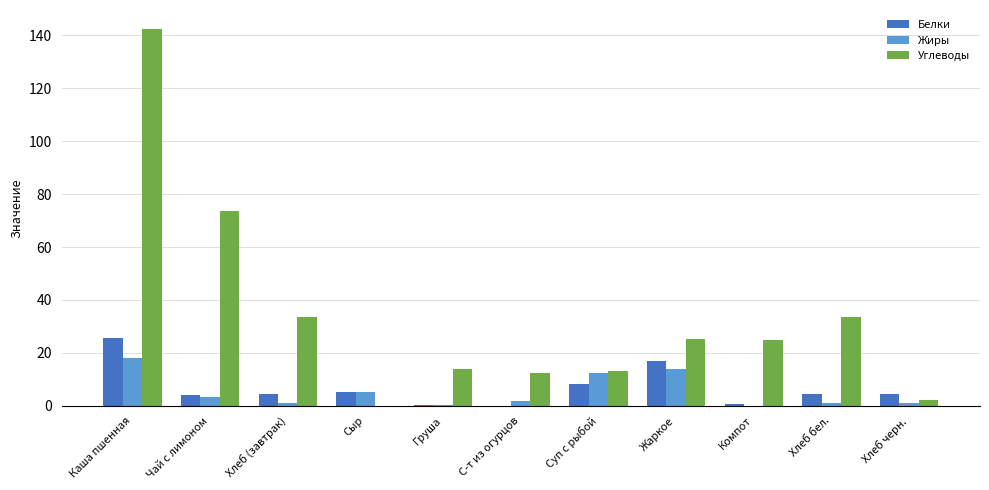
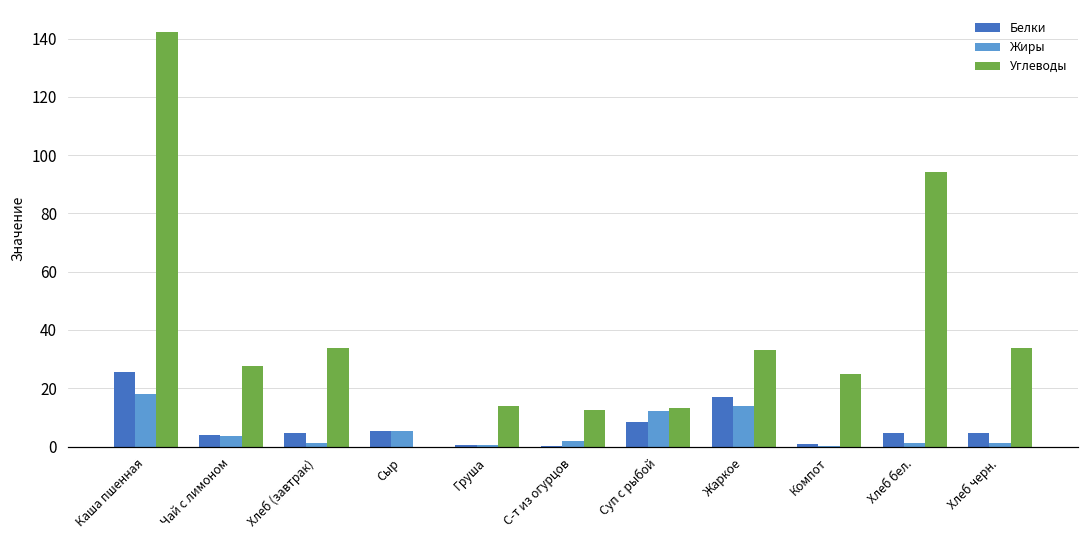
Углеводы, Чай с лимоном: 74 -> 28
Углеводы, Жаркое: 25 -> 33
Углеводы, Хлеб бел.: 34 -> 94
Углеводы, Хлеб черн.: 2 -> 34
